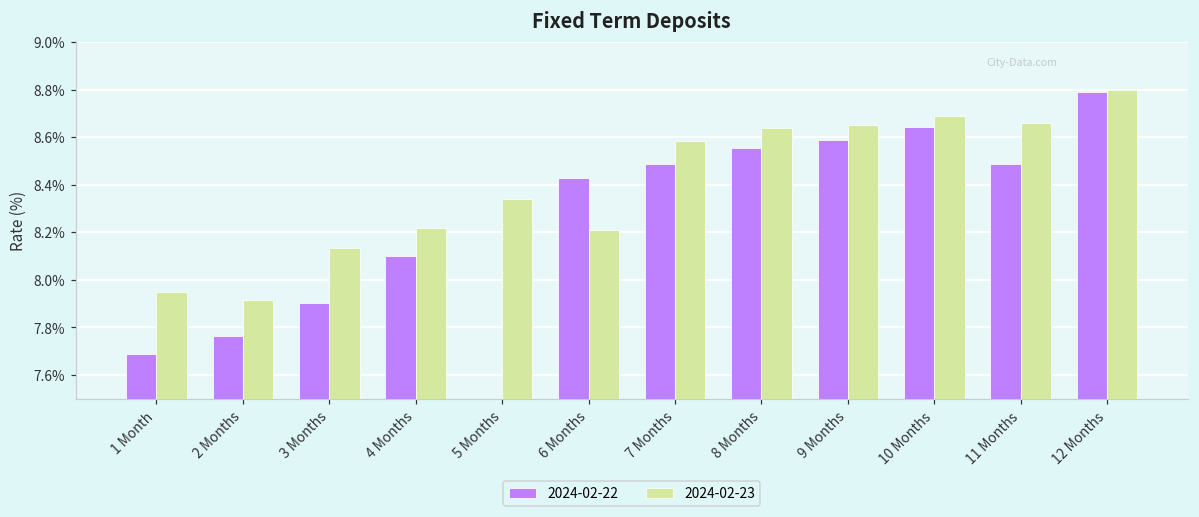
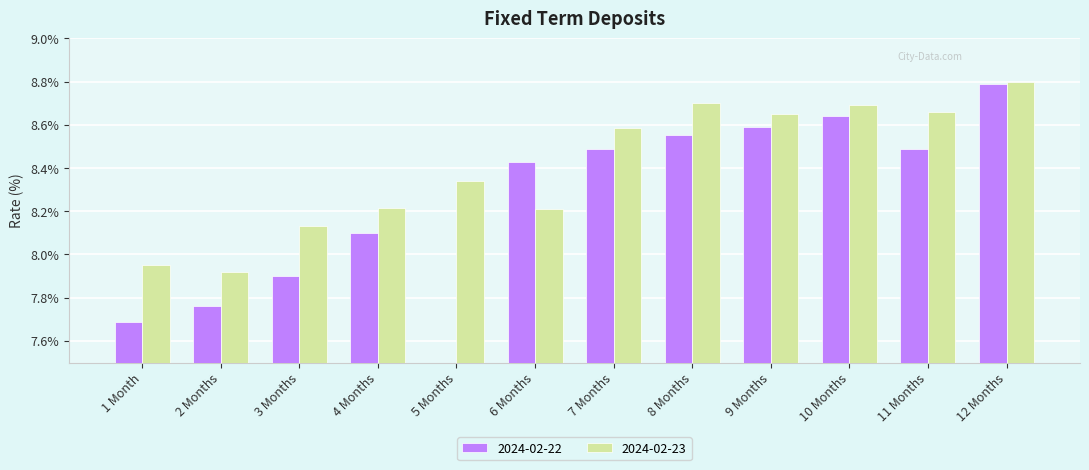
2024-02-23, 8 Months: 8.64% -> 8.70%
